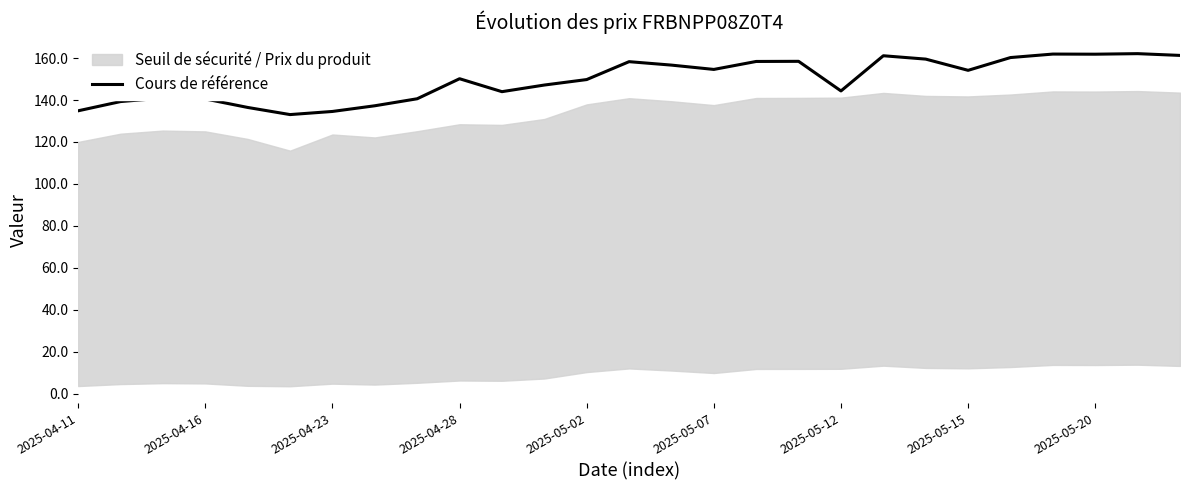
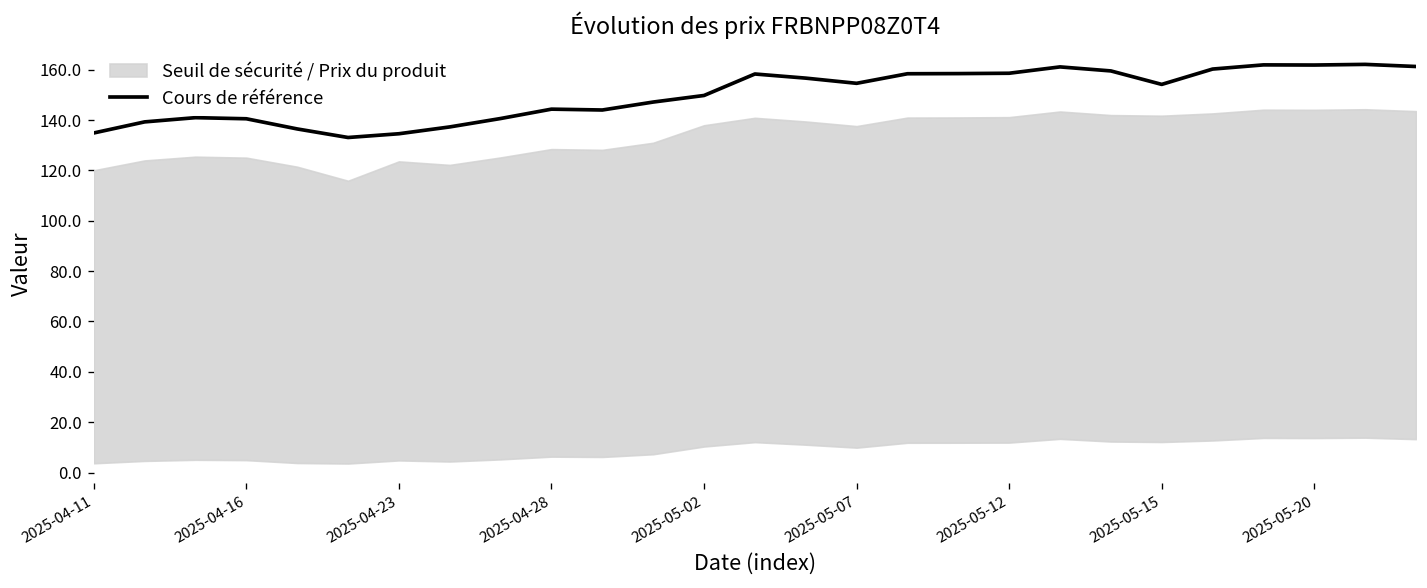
Cours de référence, 2025-04-28: 150 -> 144
Cours de référence, 2025-05-12: 144 -> 159
